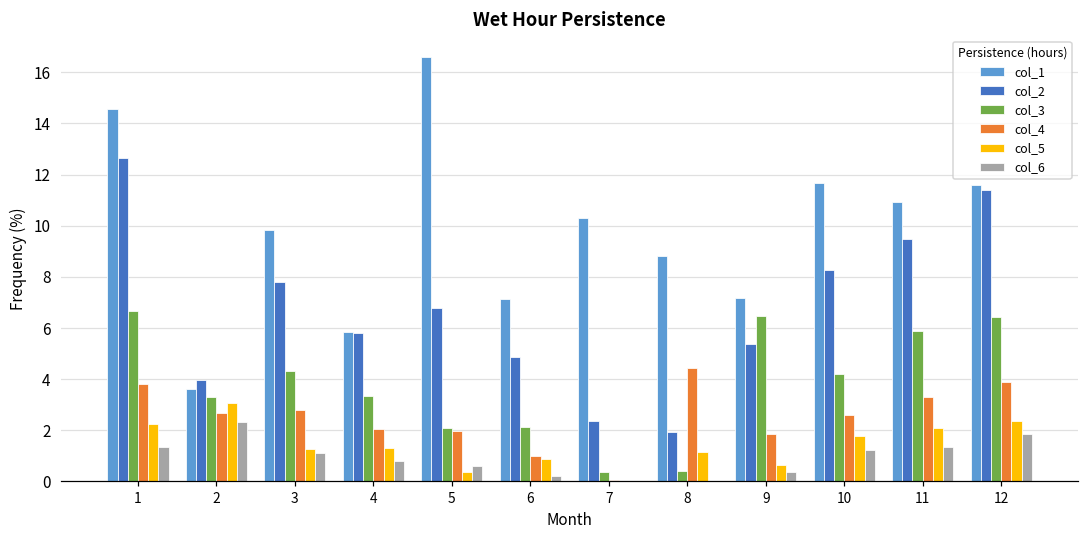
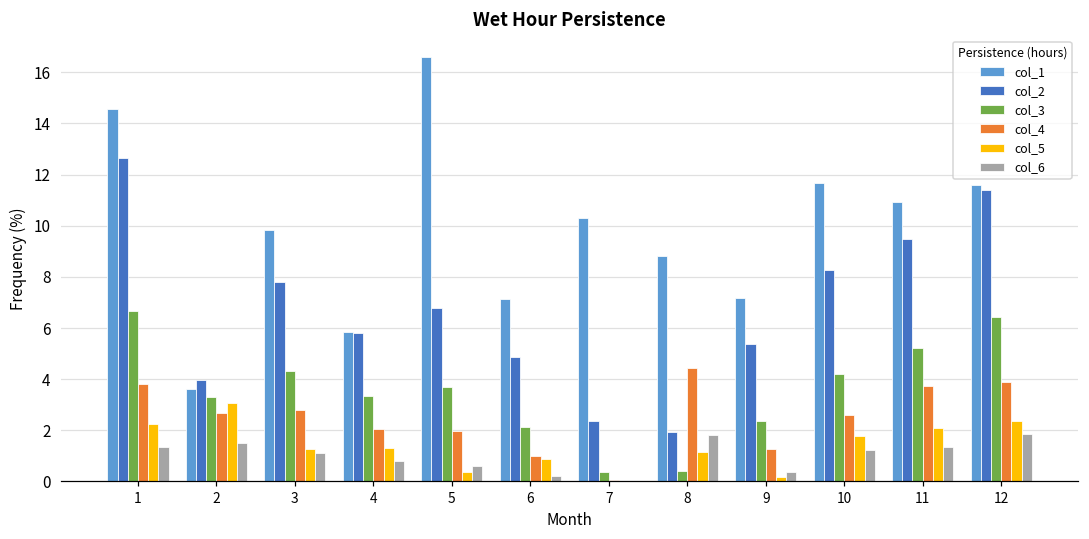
col_6, 2: 2.3 -> 1.5
col_3, 5: 2.1 -> 3.7
col_6, 8: 0.0 -> 1.8
col_3, 9: 6.5 -> 2.4
col_4, 9: 1.8 -> 1.3
col_5, 9: 0.7 -> 0.2
col_3, 11: 5.9 -> 5.2
col_4, 11: 3.3 -> 3.7
